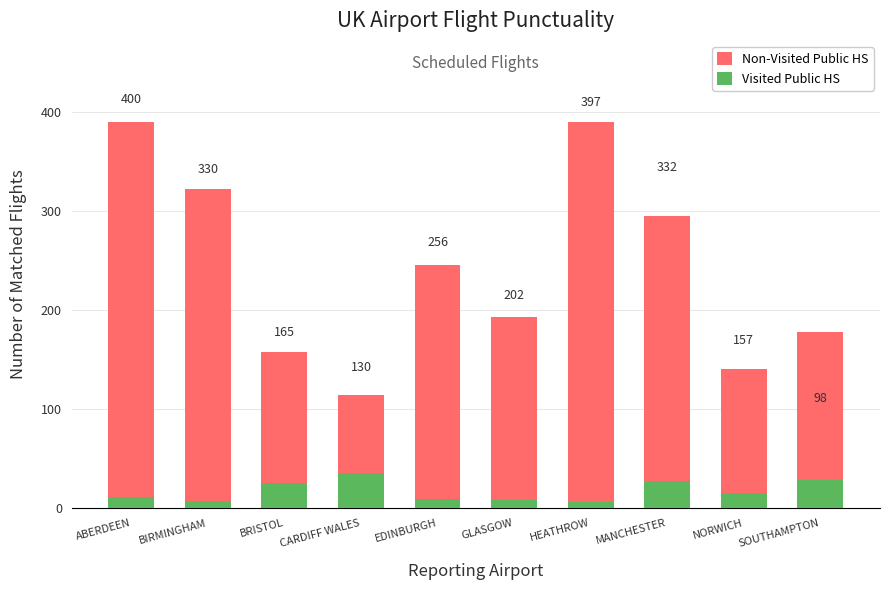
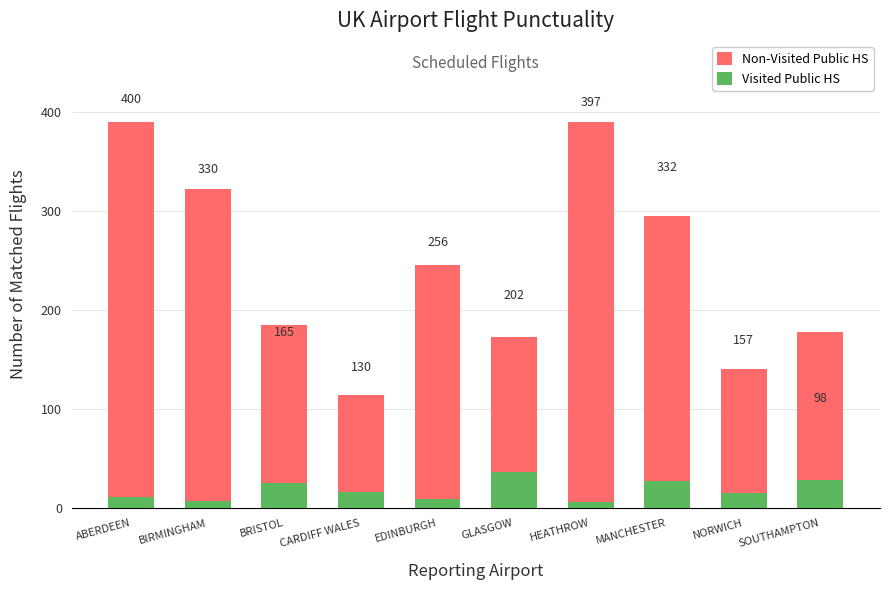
Non-Visited Public HS, BRISTOL: 160 -> 190
Visited Public HS, CARDIFF WALES: 40 -> 20
Non-Visited Public HS, GLASGOW: 190 -> 170
Visited Public HS, GLASGOW: 10 -> 40
